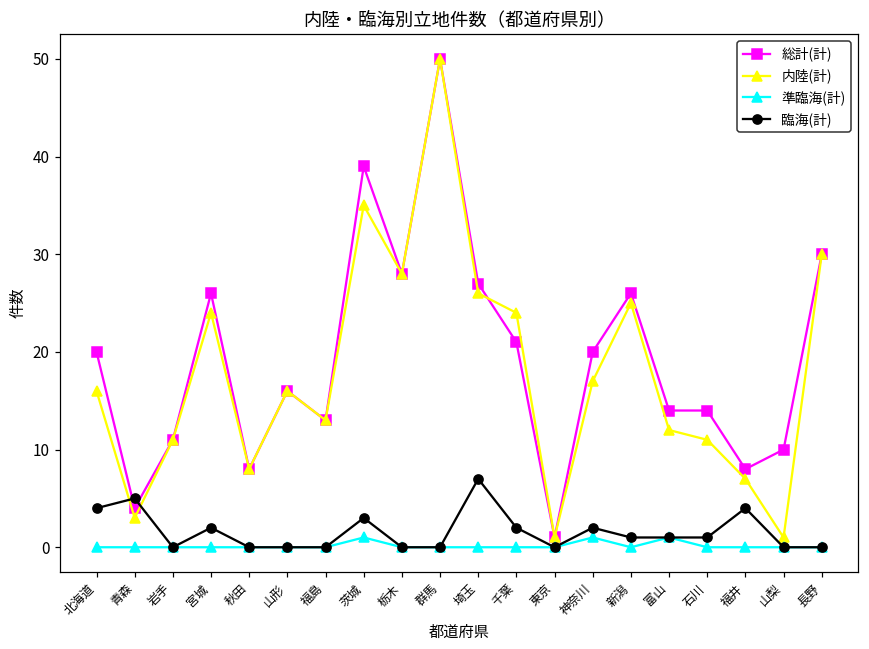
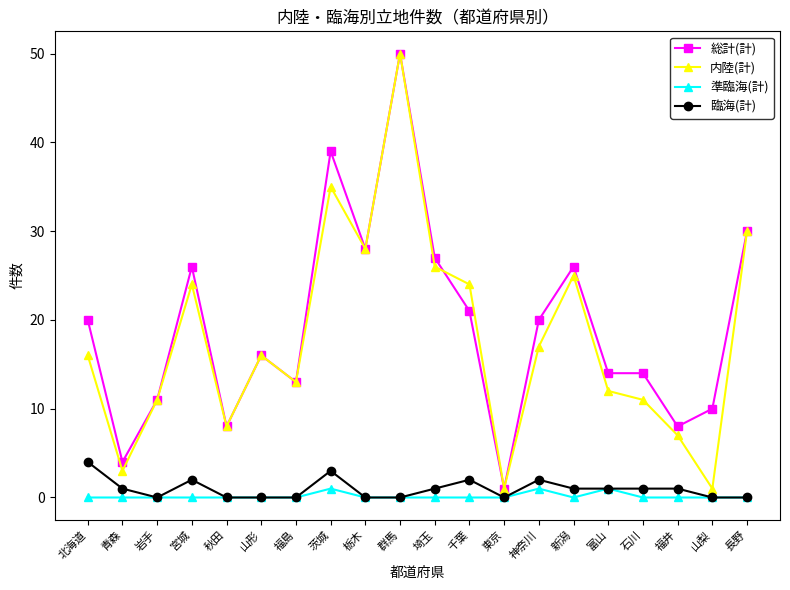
臨海(計), 青森: 5 -> 1
臨海(計), 埼玉: 7 -> 1
臨海(計), 福井: 4 -> 1
